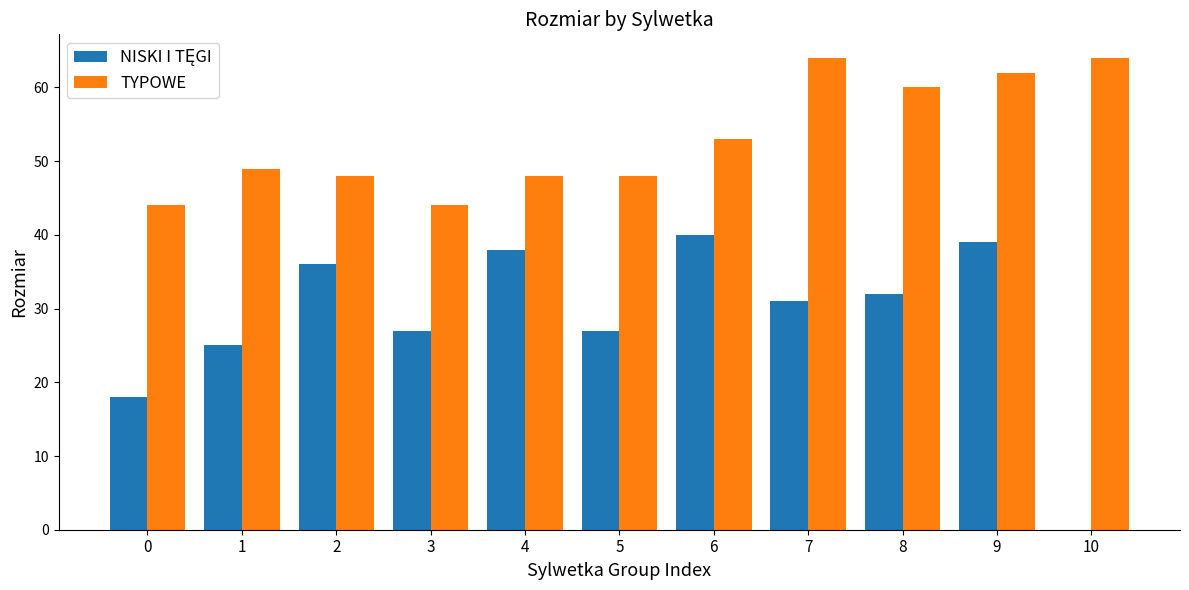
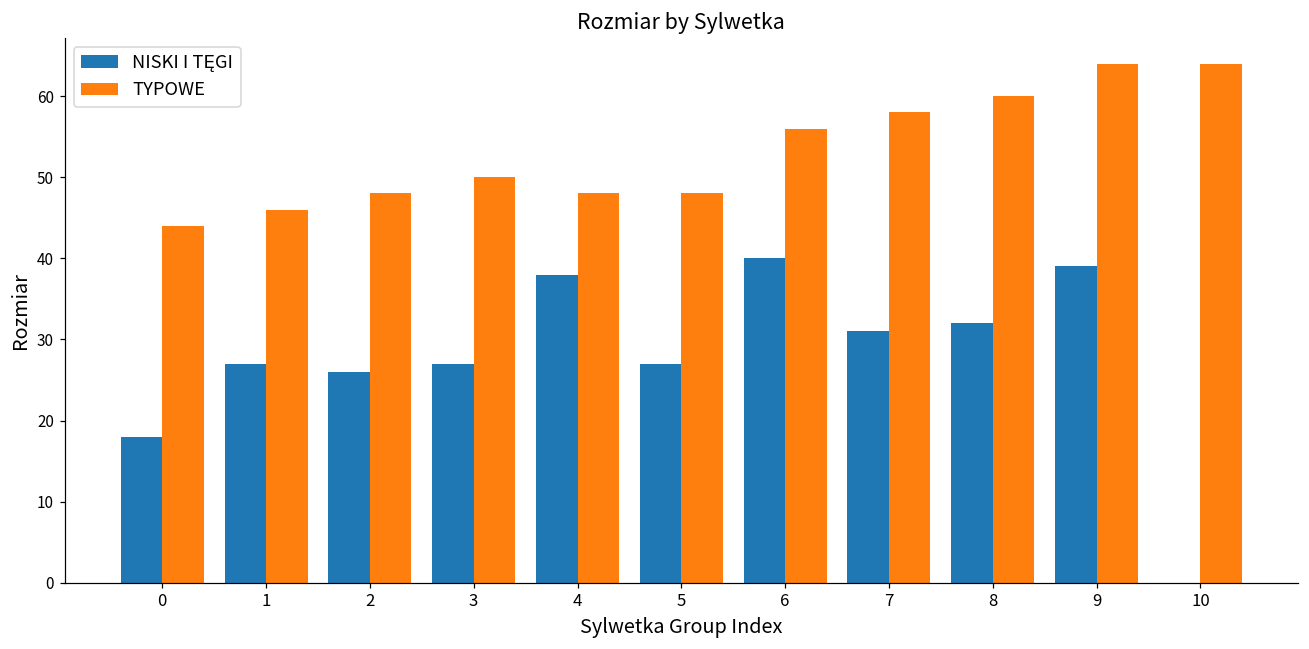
NISKI I TĘGI, 1: 25 -> 27
TYPOWE, 1: 49 -> 46
NISKI I TĘGI, 2: 36 -> 26
TYPOWE, 3: 44 -> 50
TYPOWE, 6: 53 -> 56
TYPOWE, 7: 64 -> 58
TYPOWE, 9: 62 -> 64
